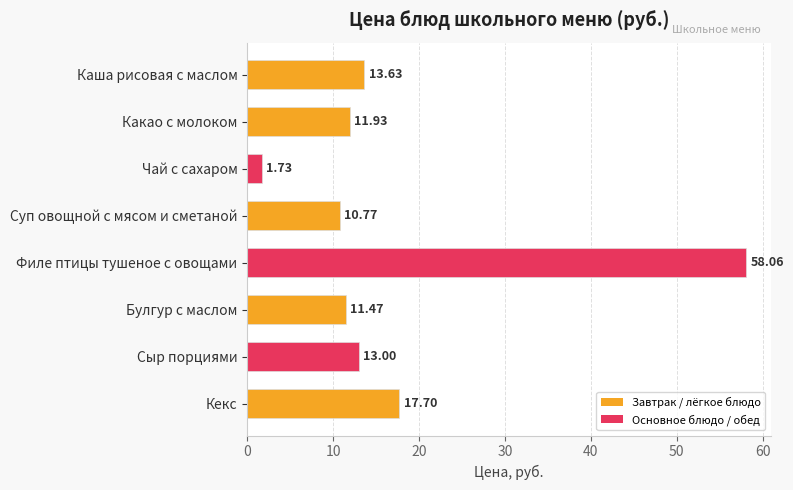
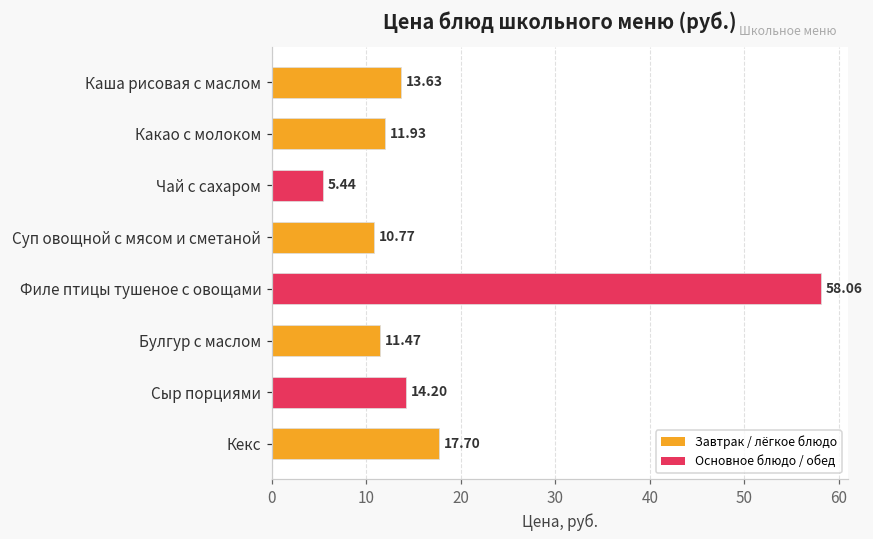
Чай с сахаром: 1.73 -> 5.44
Сыр порциями: 13.00 -> 14.20
